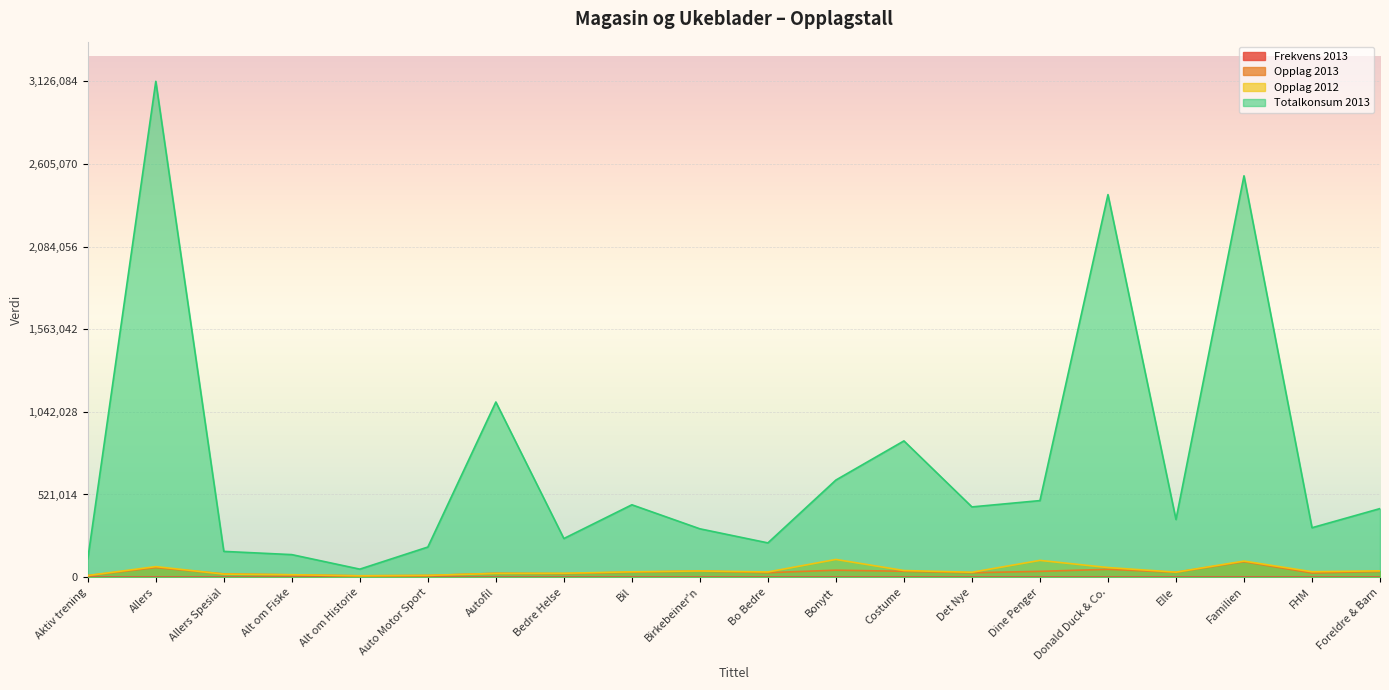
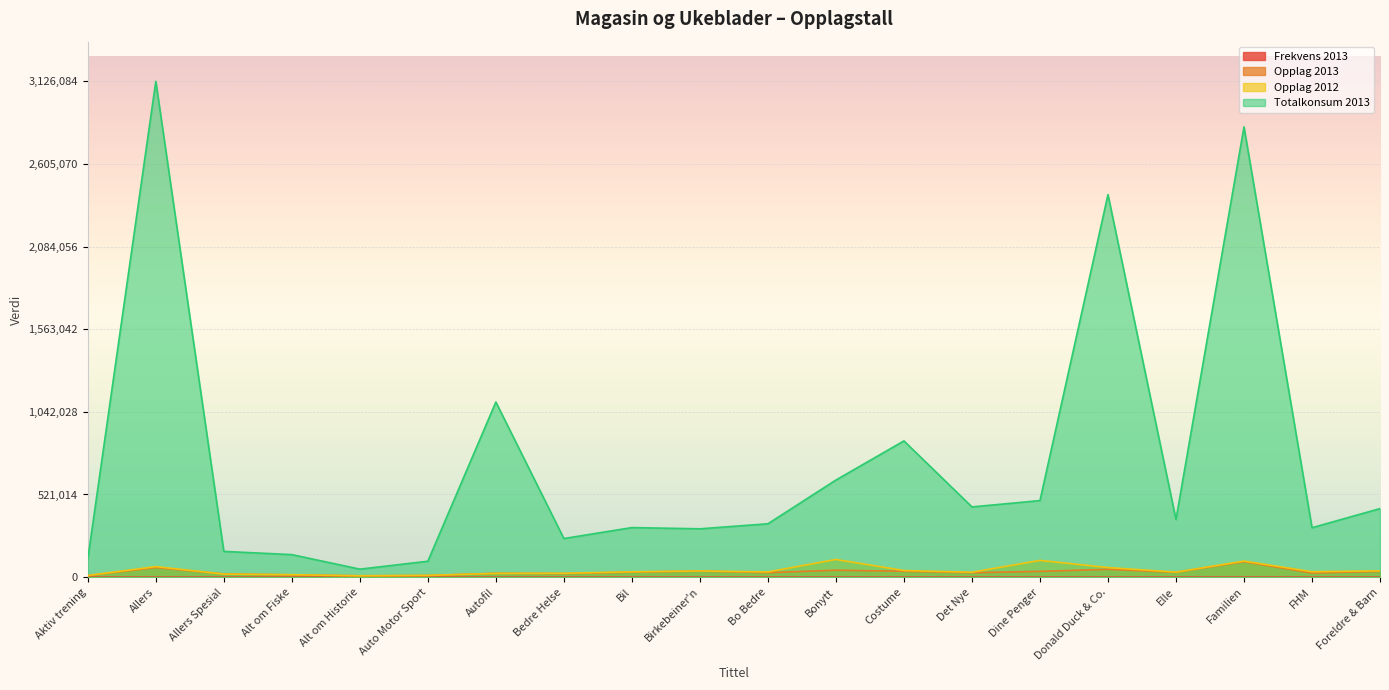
Totalkonsum 2013, Auto Motor Sport: 190,000 -> 100,000
Totalkonsum 2013, Bil: 460,000 -> 310,000
Totalkonsum 2013, Bo Bedre: 220,000 -> 340,000
Totalkonsum 2013, Familien: 2,530,000 -> 2,840,000
